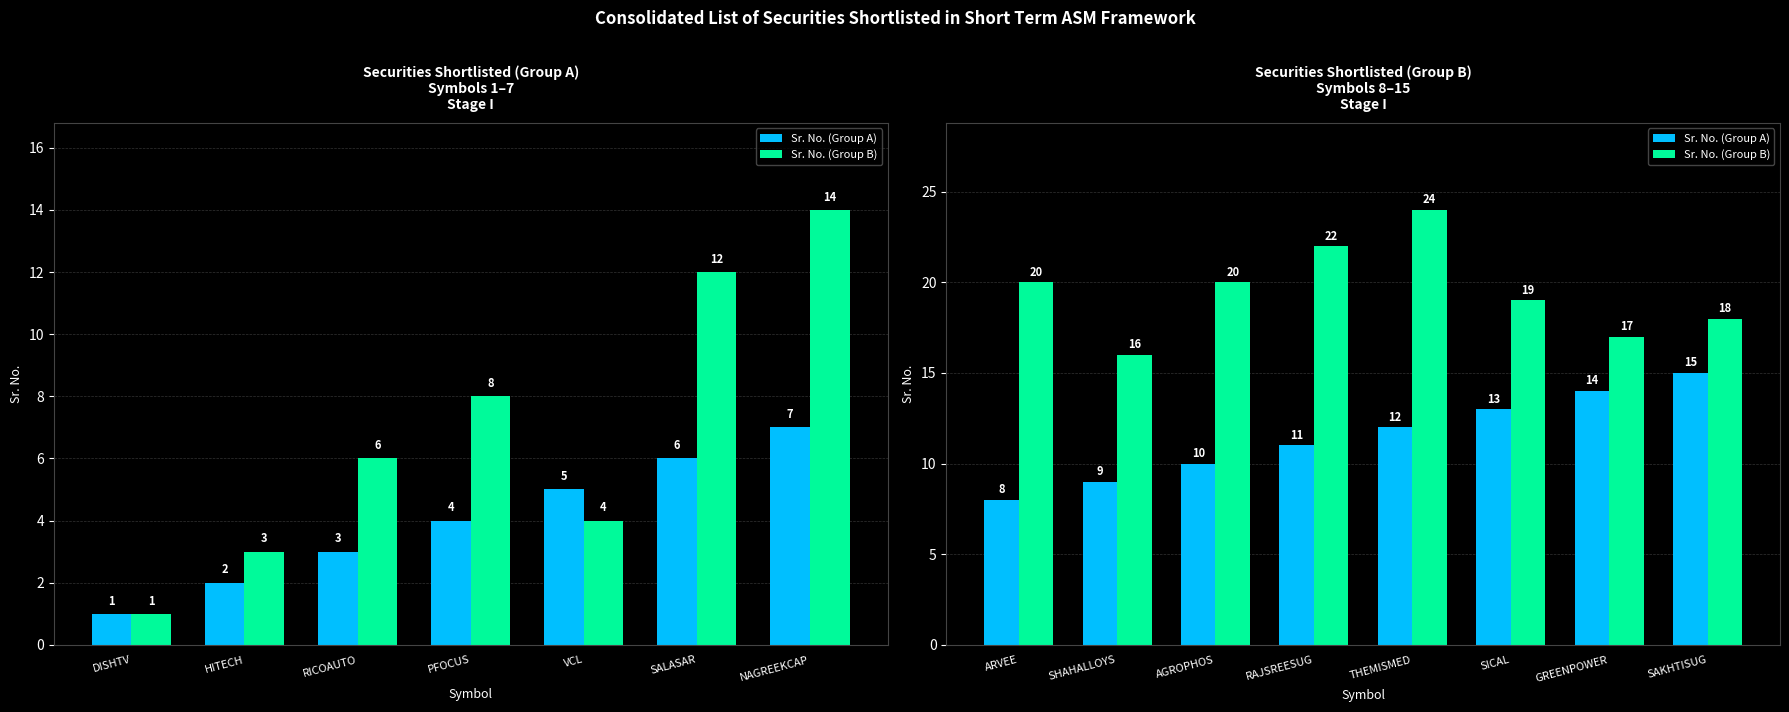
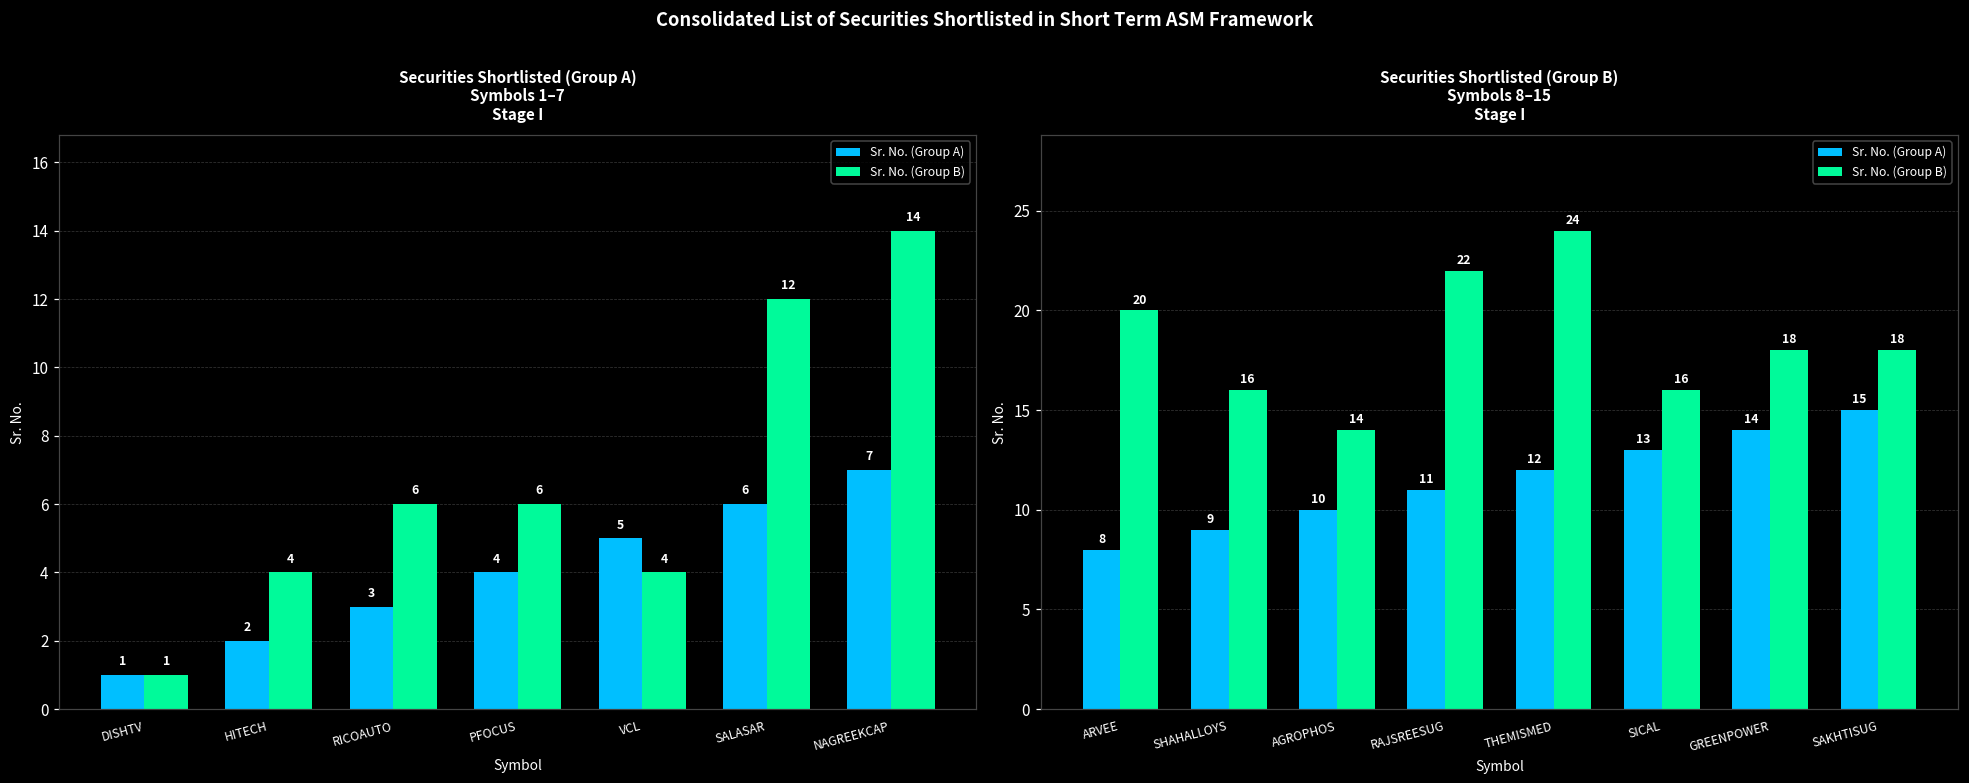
Securities Shortlisted (Group A) Symbols 1–7 Stage I, Sr. No. (Group B), HITECH: 3 -> 4
Securities Shortlisted (Group A) Symbols 1–7 Stage I, Sr. No. (Group B), PFOCUS: 8 -> 6
Securities Shortlisted (Group B) Symbols 8–15 Stage I, Sr. No. (Group B), AGROPHOS: 20 -> 14
Securities Shortlisted (Group B) Symbols 8–15 Stage I, Sr. No. (Group B), SICAL: 19 -> 16
Securities Shortlisted (Group B) Symbols 8–15 Stage I, Sr. No. (Group B), GREENPOWER: 17 -> 18
